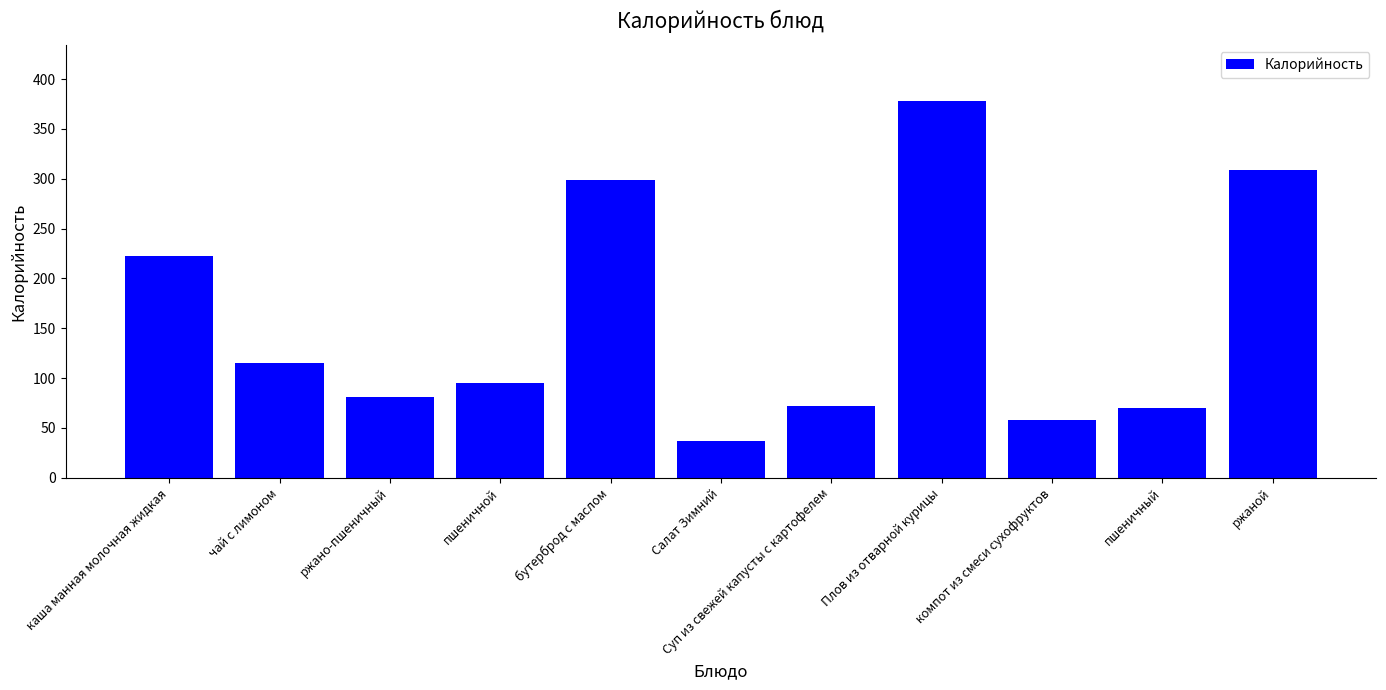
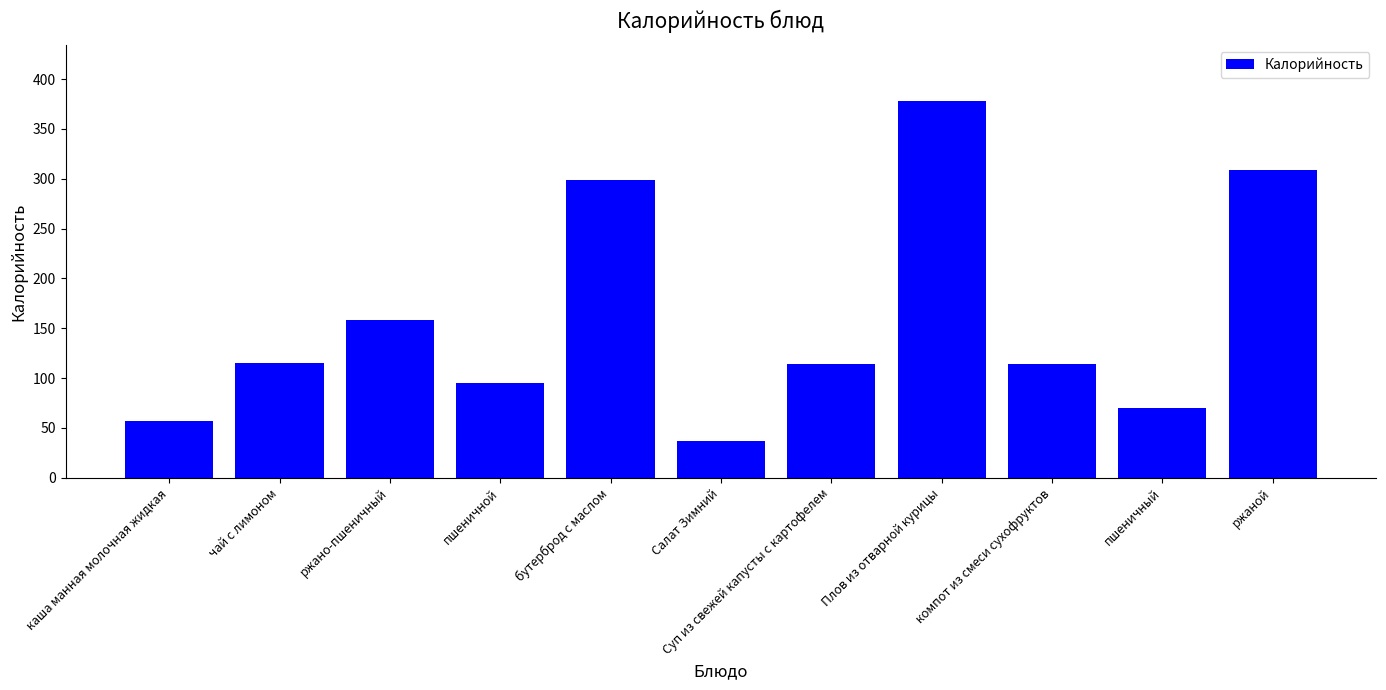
каша манная молочная жидкая: 220 -> 60
ржано-пшеничный: 80 -> 160
Суп из свежей капусты с картофелем: 70 -> 110
компот из смеси сухофруктов: 60 -> 110
